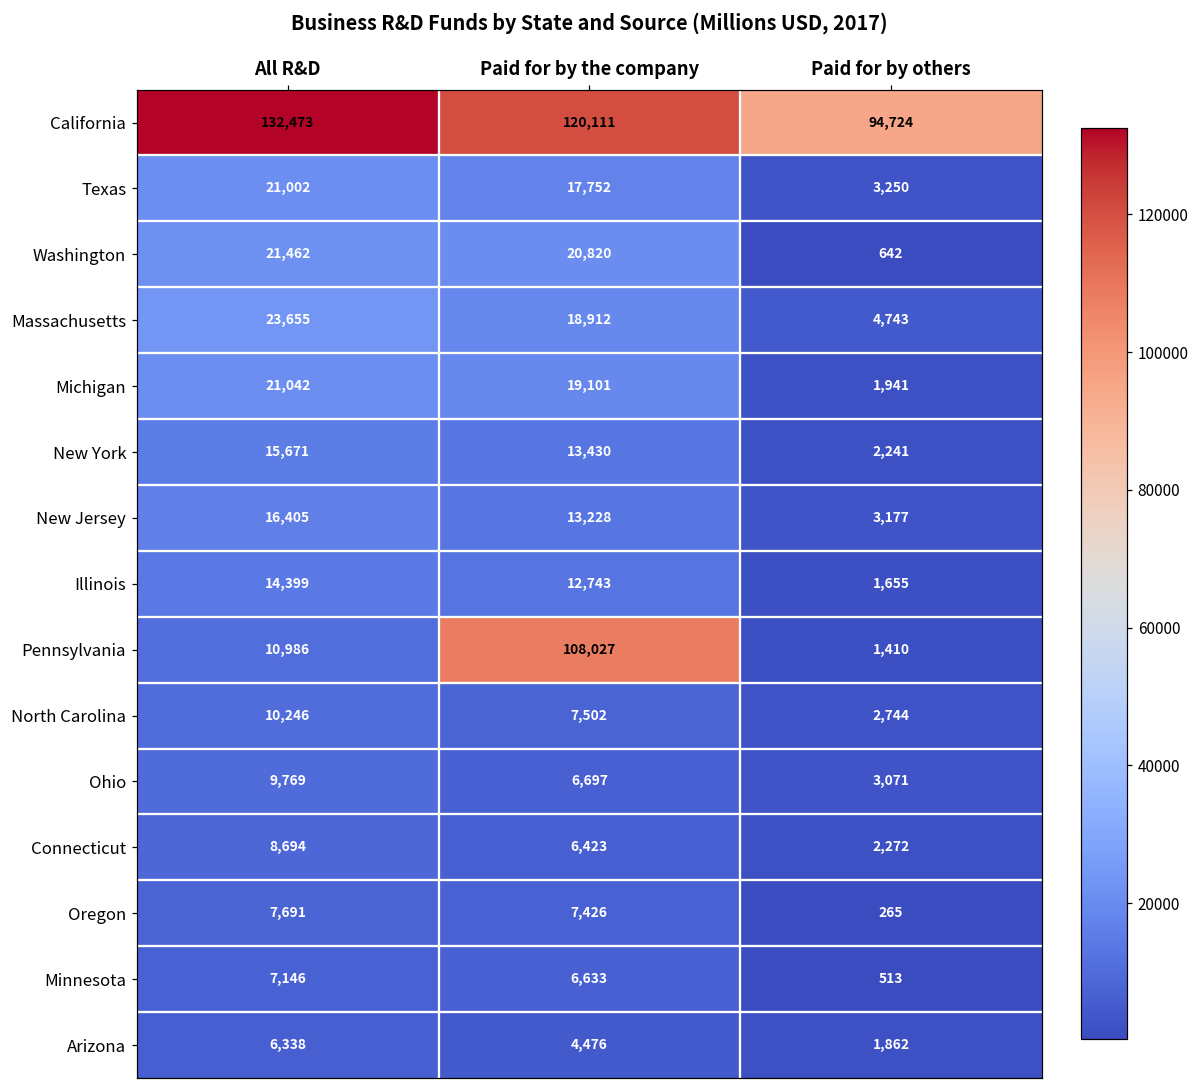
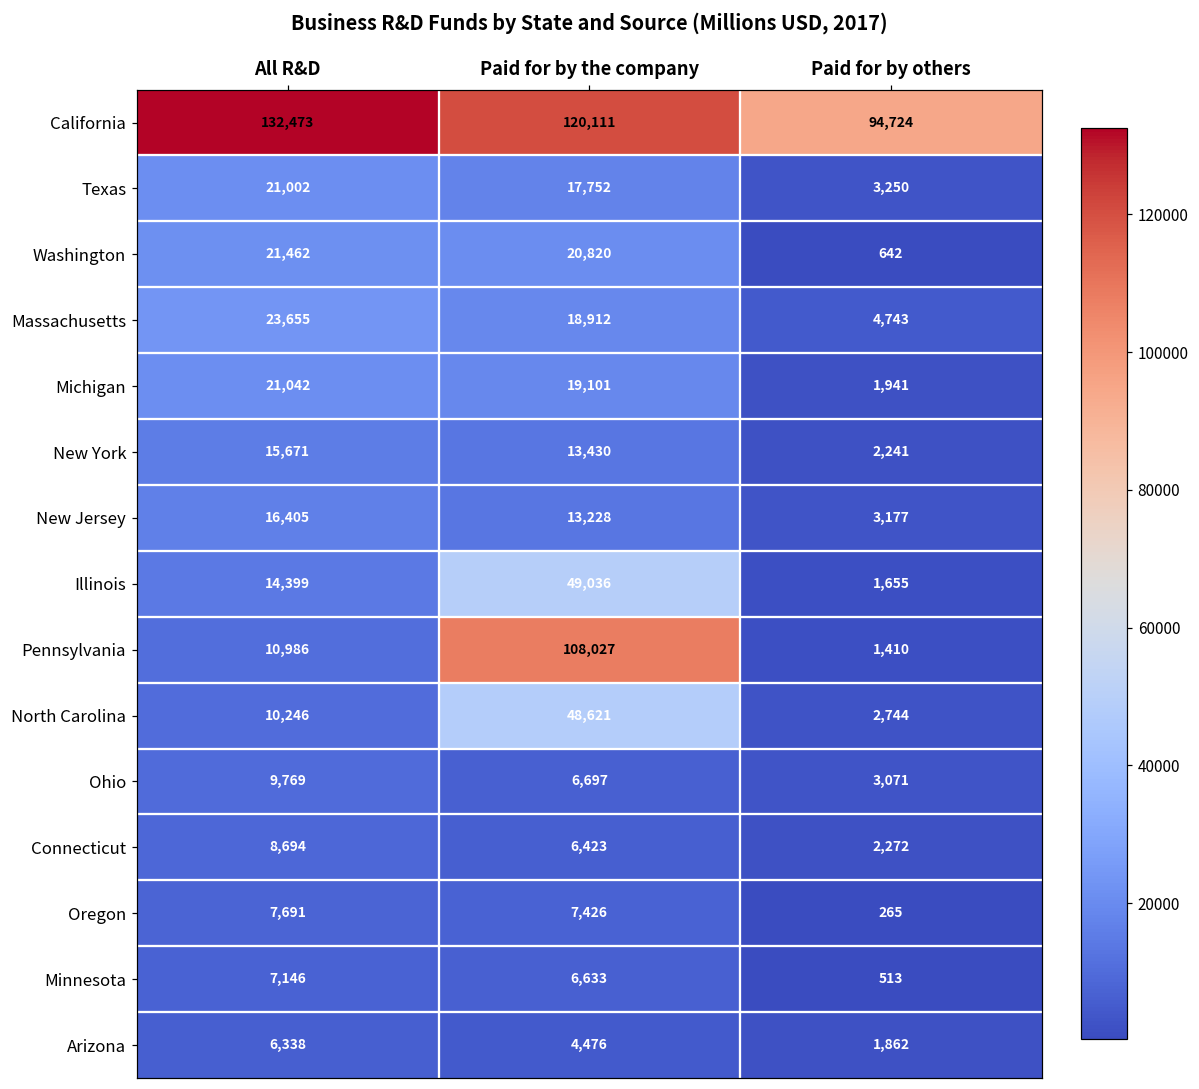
Illinois, Paid for by the company: 12,743 -> 49,036
North Carolina, Paid for by the company: 7,502 -> 48,621
